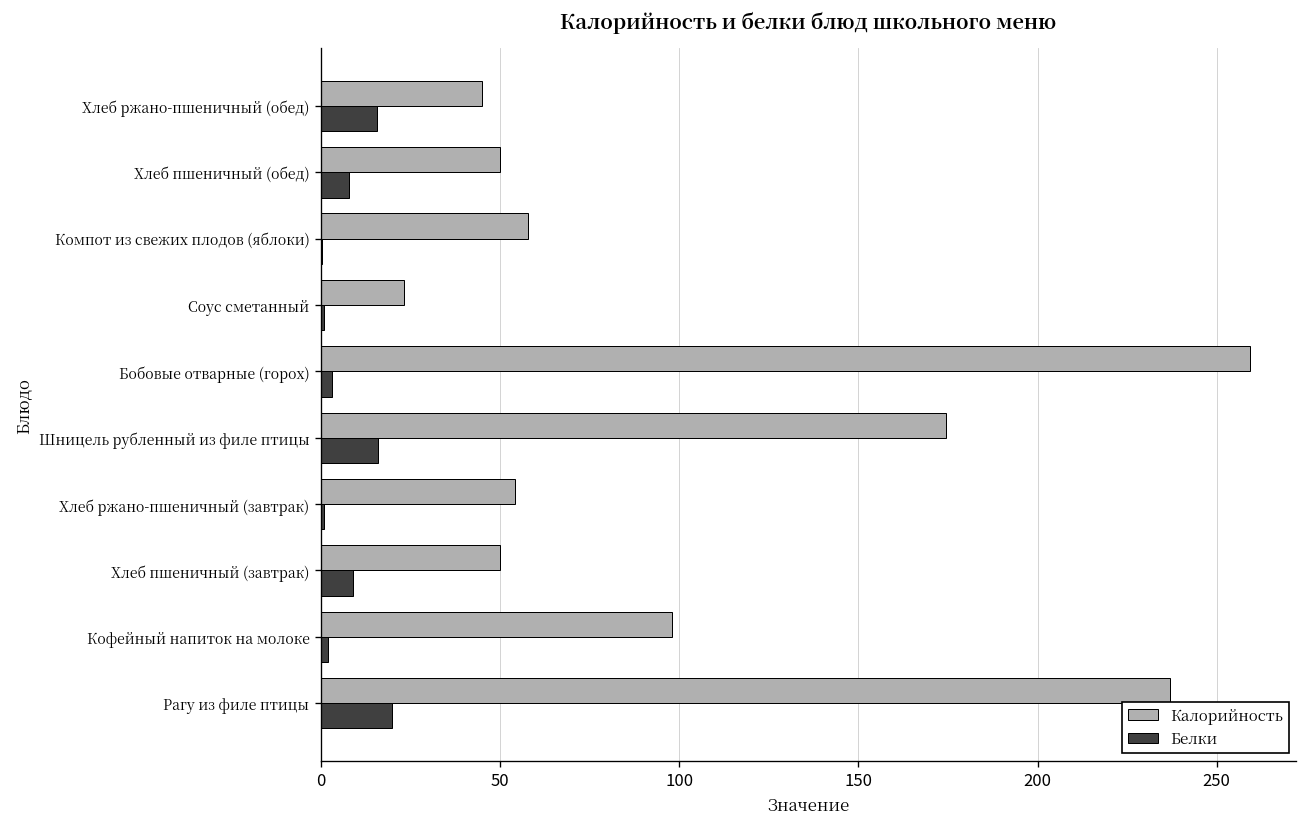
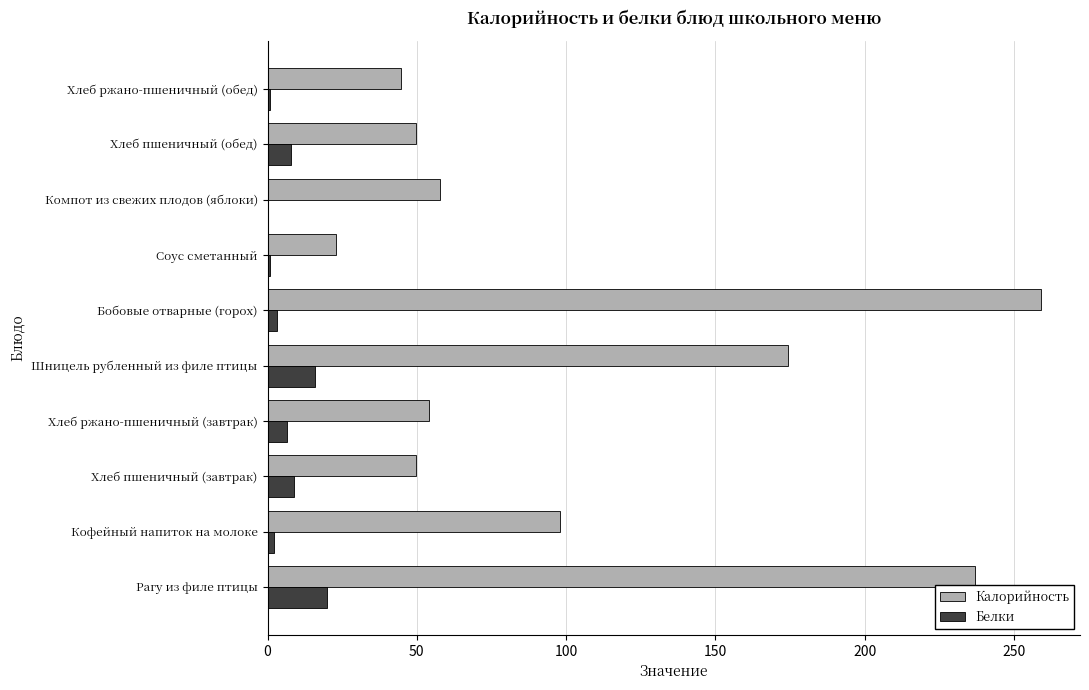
Белки, Хлеб ржано-пшеничный (обед): 16 -> 1
Белки, Хлеб ржано-пшеничный (завтрак): 1 -> 6
